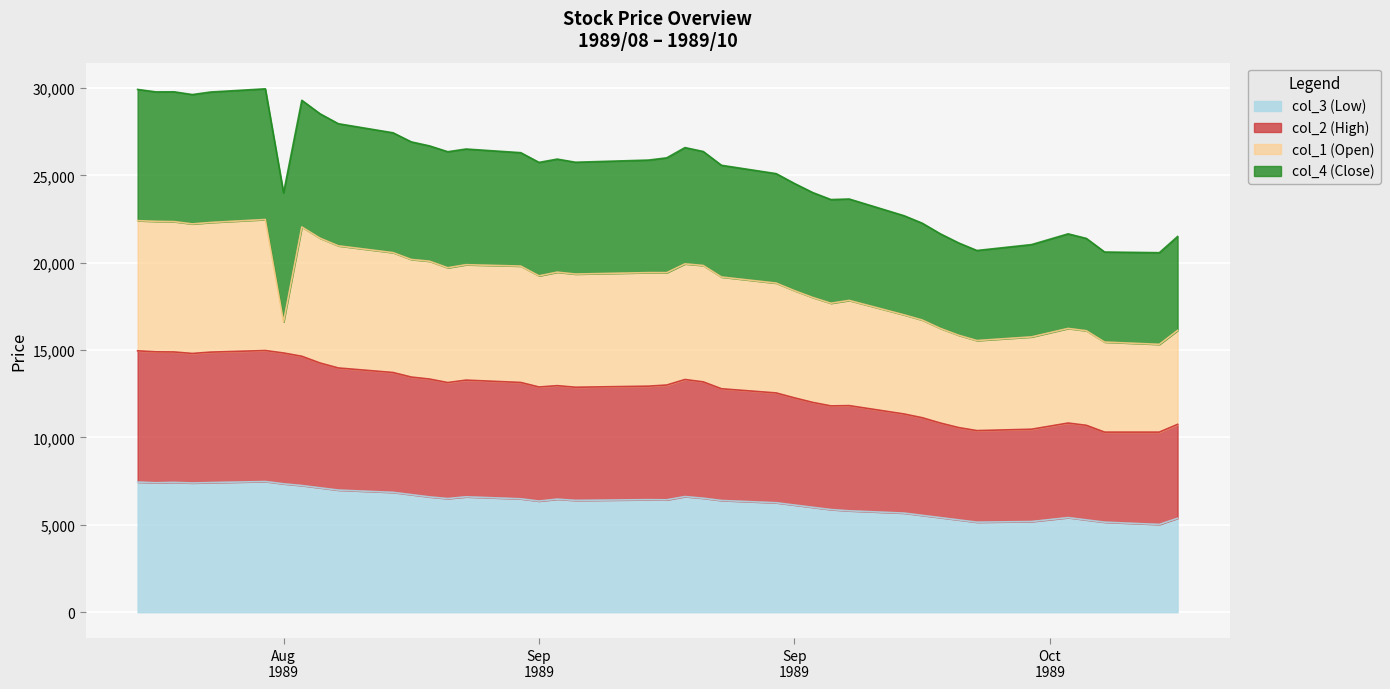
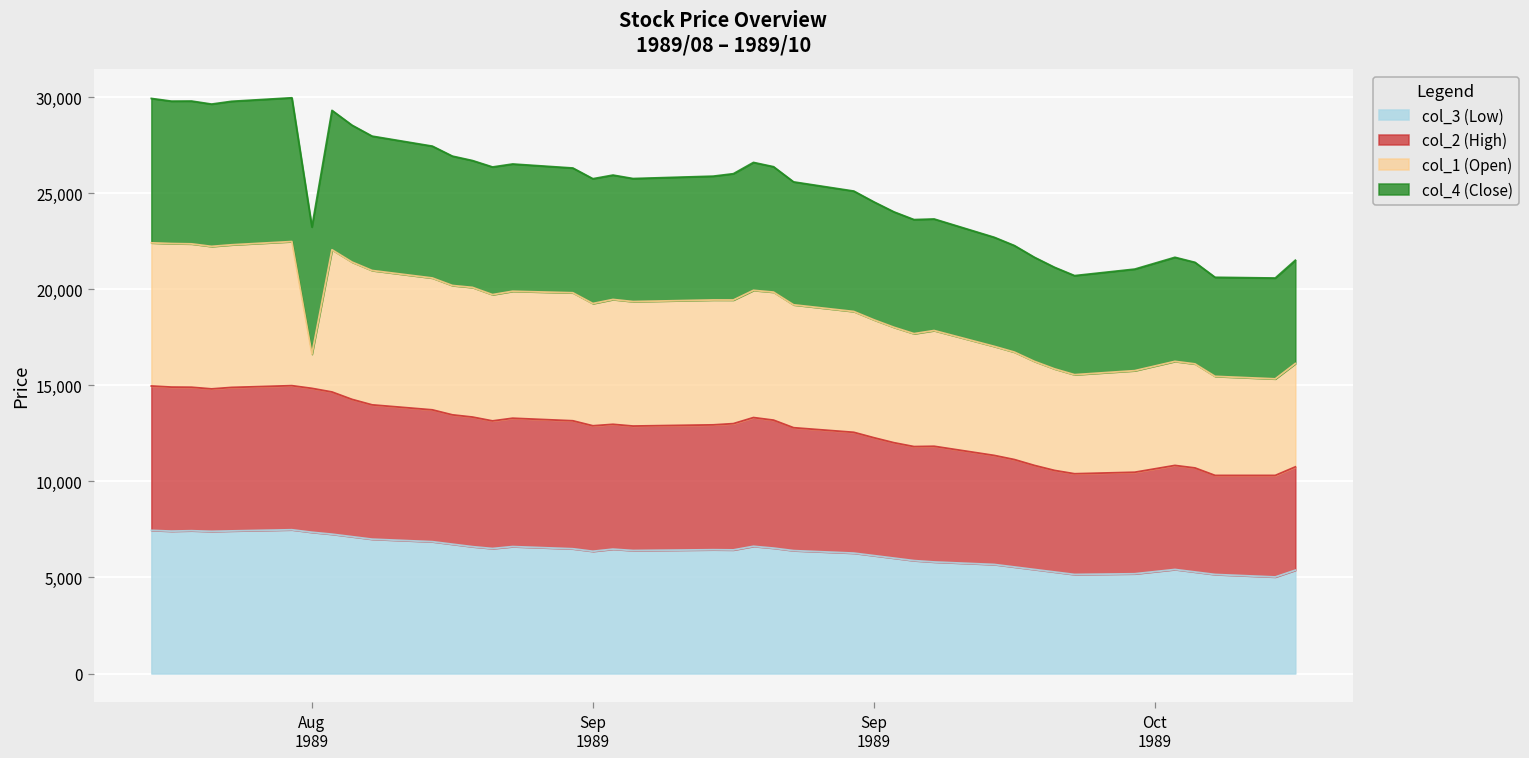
col_4 (Close), Aug 1989: 7,400 -> 6,600
